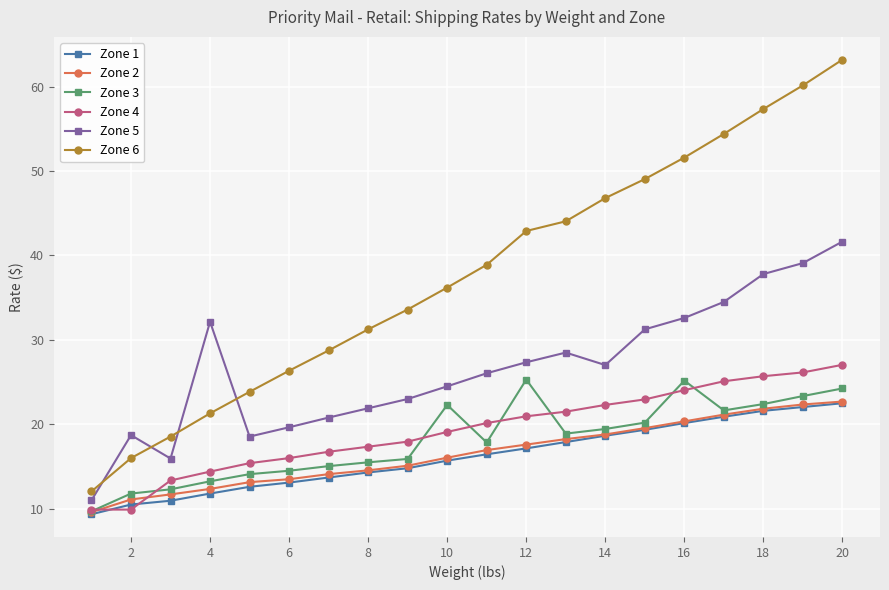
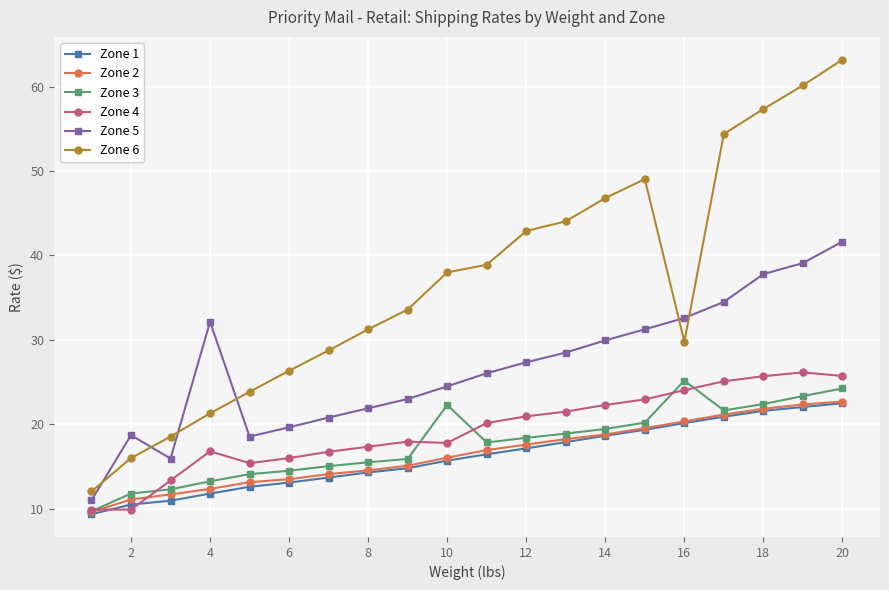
Zone 4, 4: 14 -> 17
Zone 4, 10: 19 -> 18
Zone 6, 10: 36 -> 38
Zone 3, 12: 25 -> 18
Zone 5, 14: 27 -> 30
Zone 6, 16: 52 -> 30
Zone 4, 20: 27 -> 26
